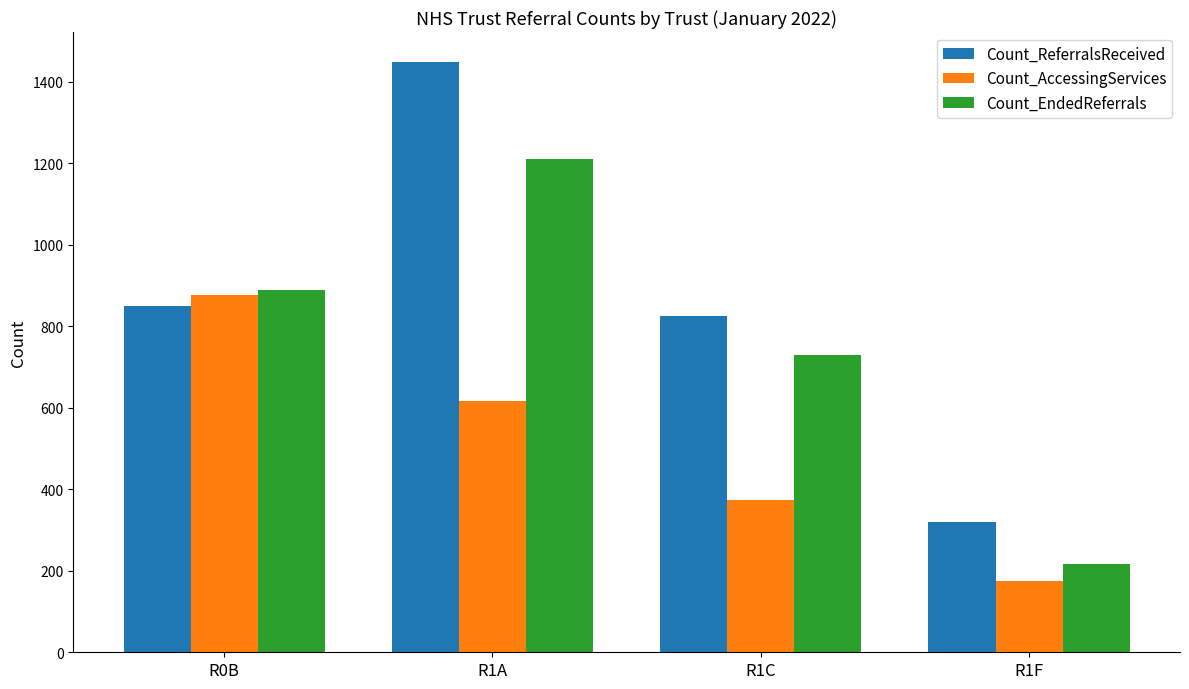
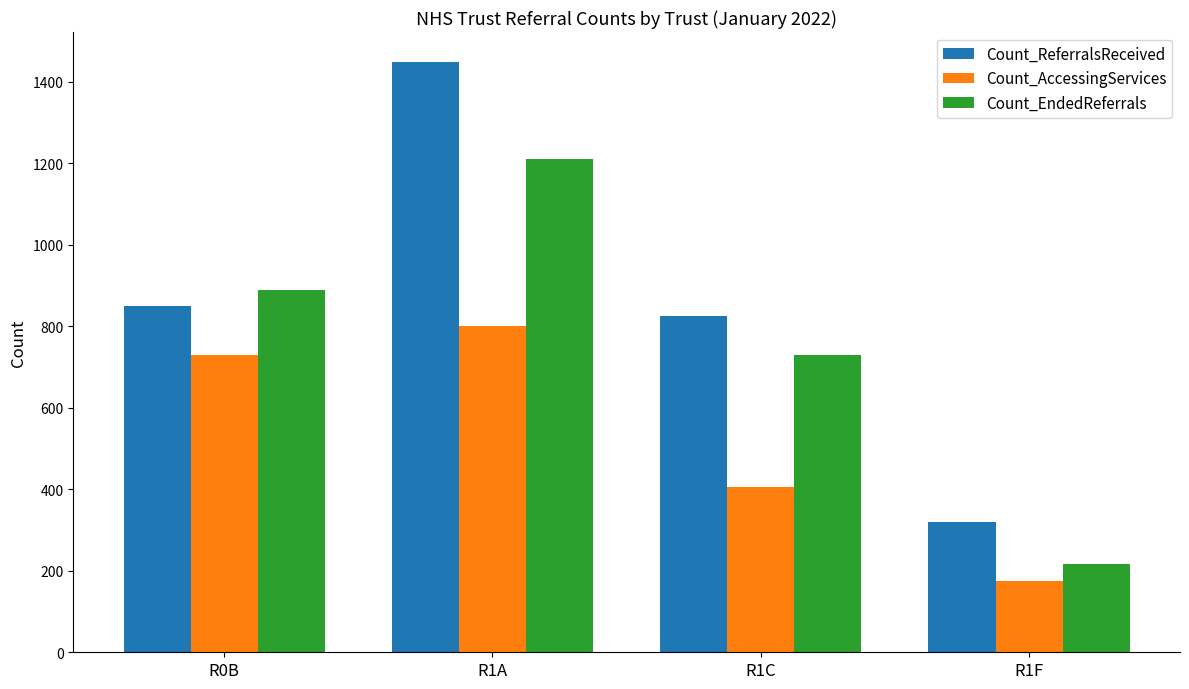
Count_AccessingServices, R0B: 880 -> 730
Count_AccessingServices, R1A: 620 -> 800
Count_AccessingServices, R1C: 370 -> 410
